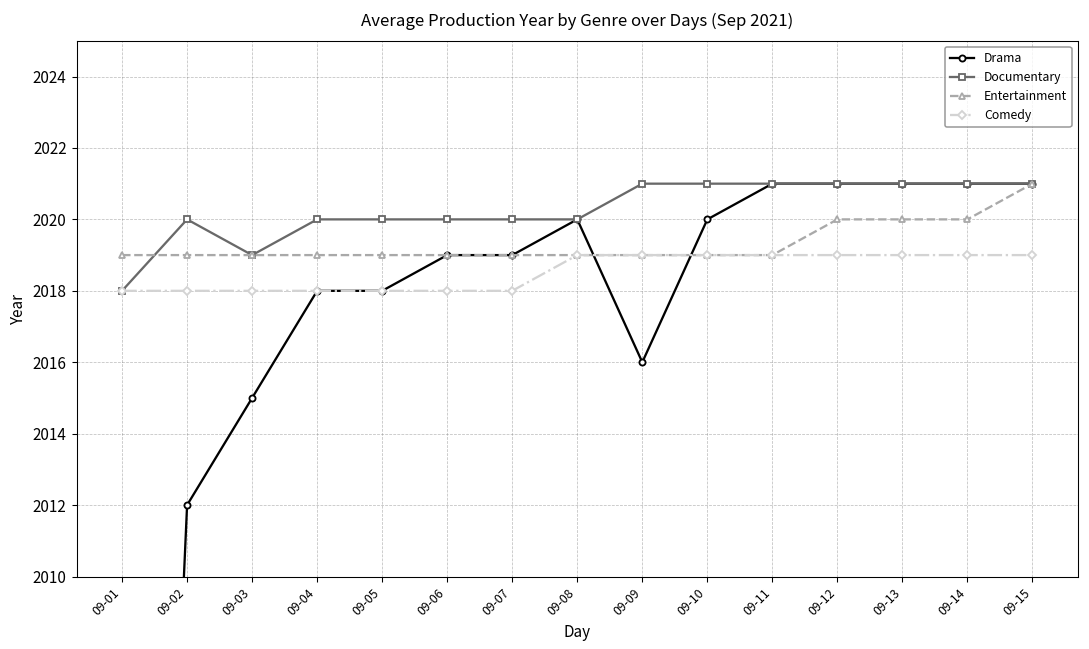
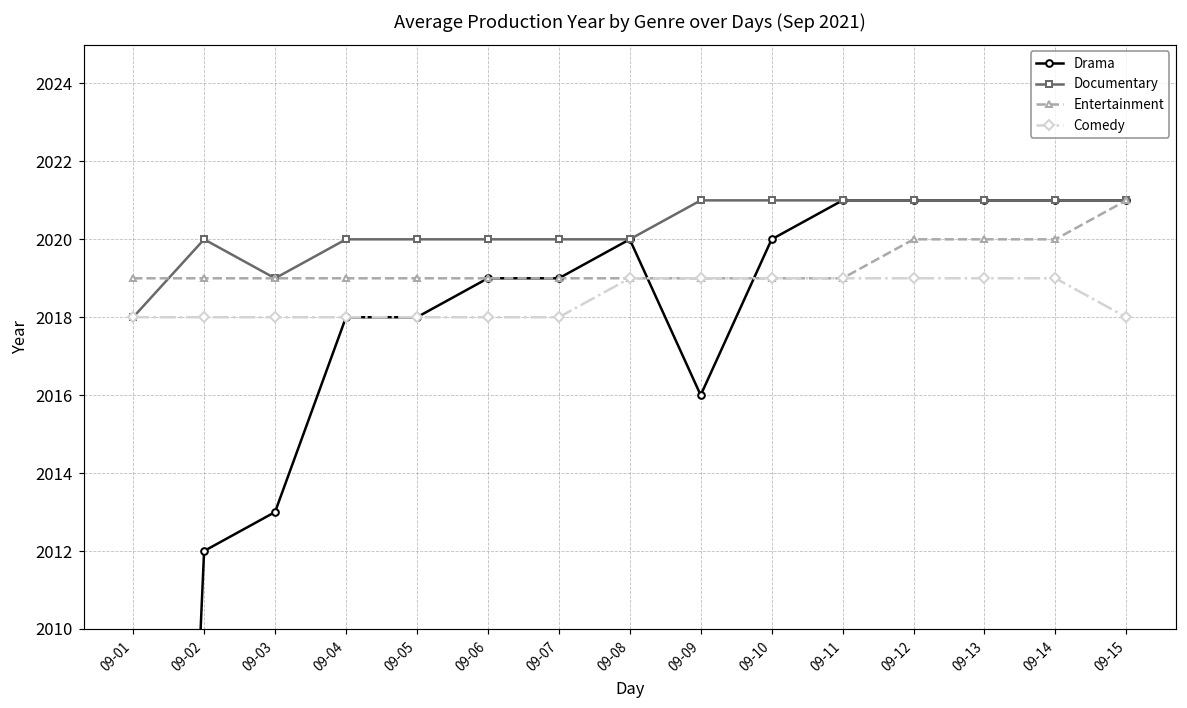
Drama, 09-03: 2015 -> 2013
Comedy, 09-15: 2019 -> 2018
